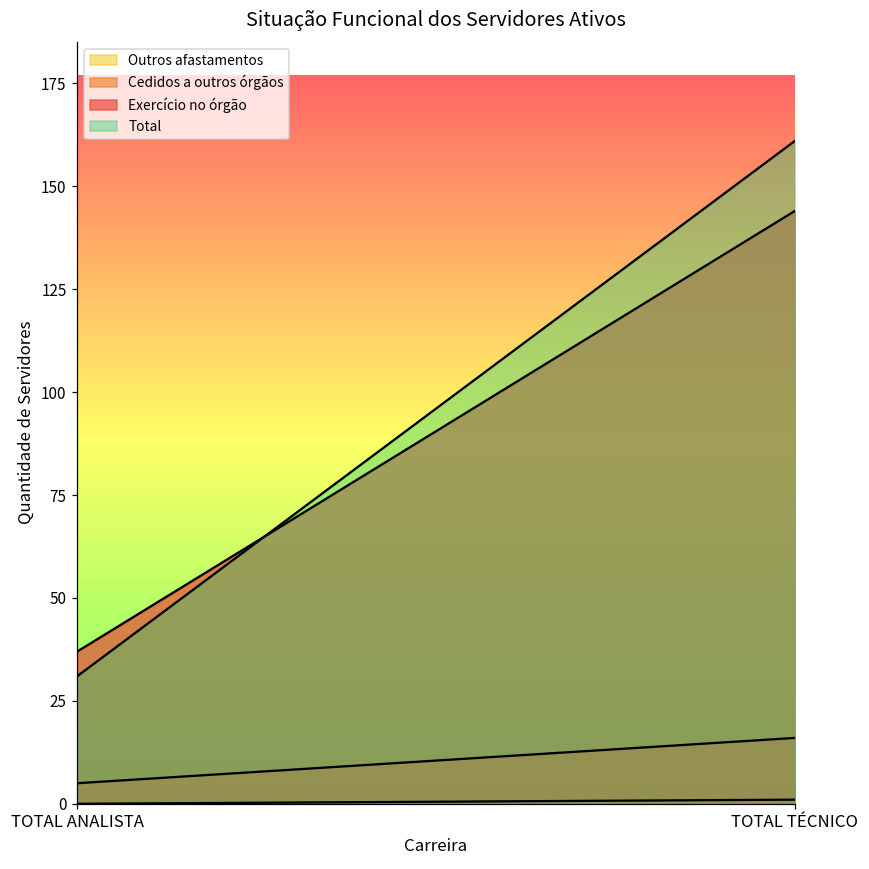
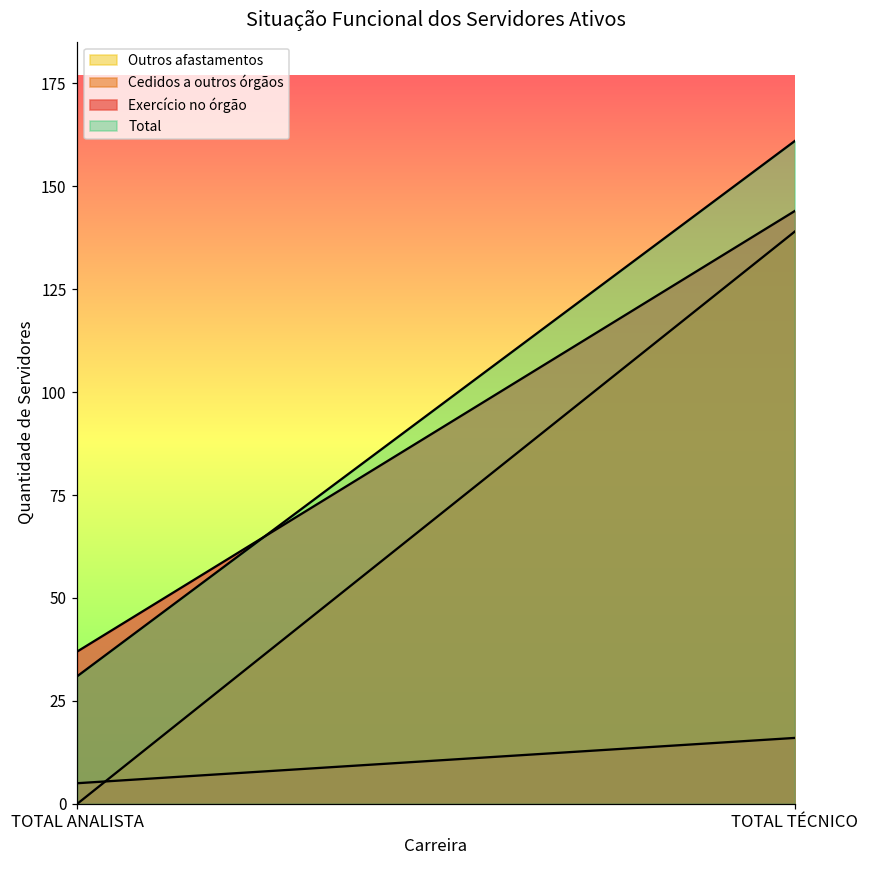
Outros afastamentos, TOTAL TÉCNICO: 1 -> 139
